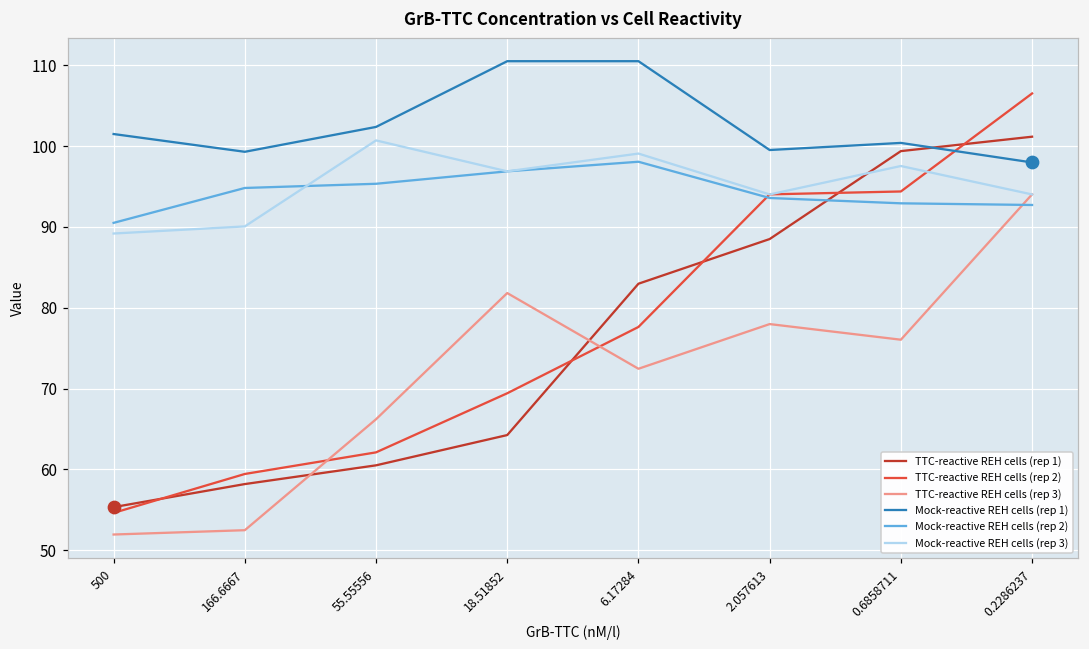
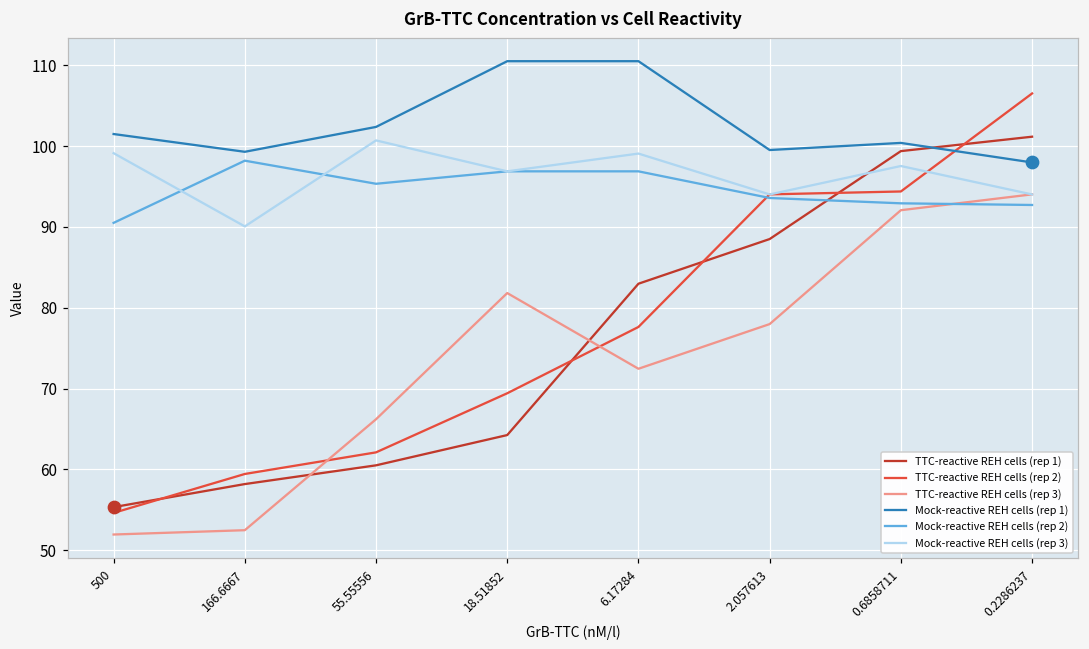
Mock-reactive REH cells (rep 3), 500: 89 -> 99
Mock-reactive REH cells (rep 2), 166.6667: 95 -> 98
Mock-reactive REH cells (rep 2), 6.17284: 98 -> 97
TTC-reactive REH cells (rep 3), 0.6858711: 76 -> 92
